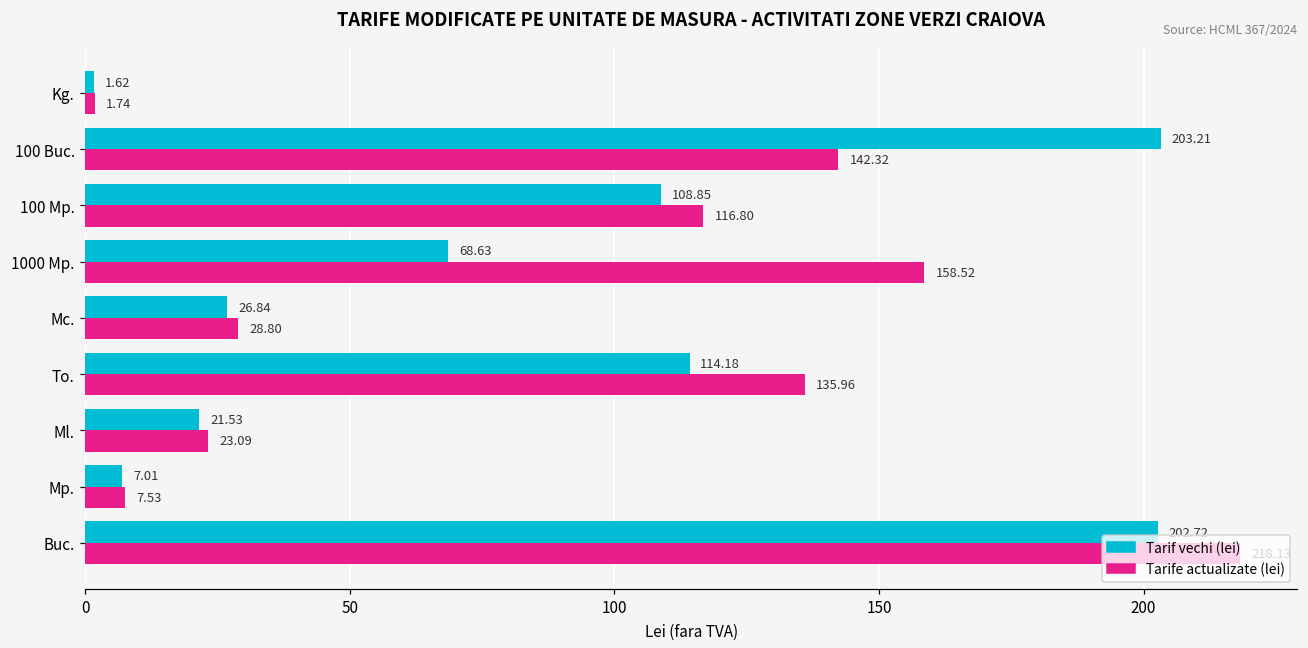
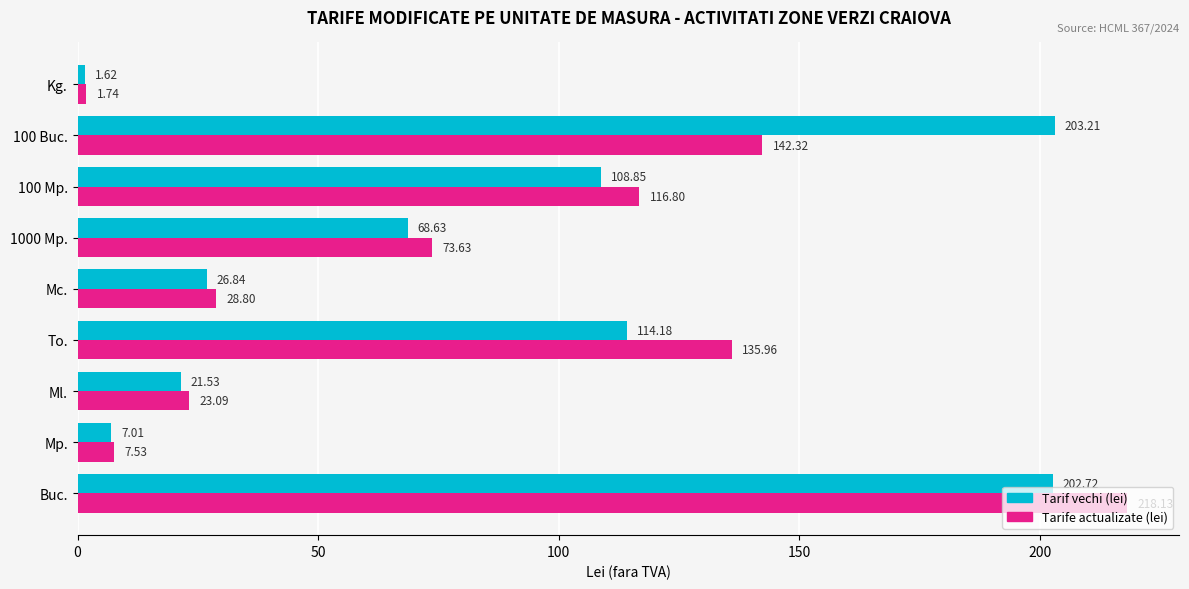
Tarife actualizate (lei), 1000 Mp.: 158.52 -> 73.63
